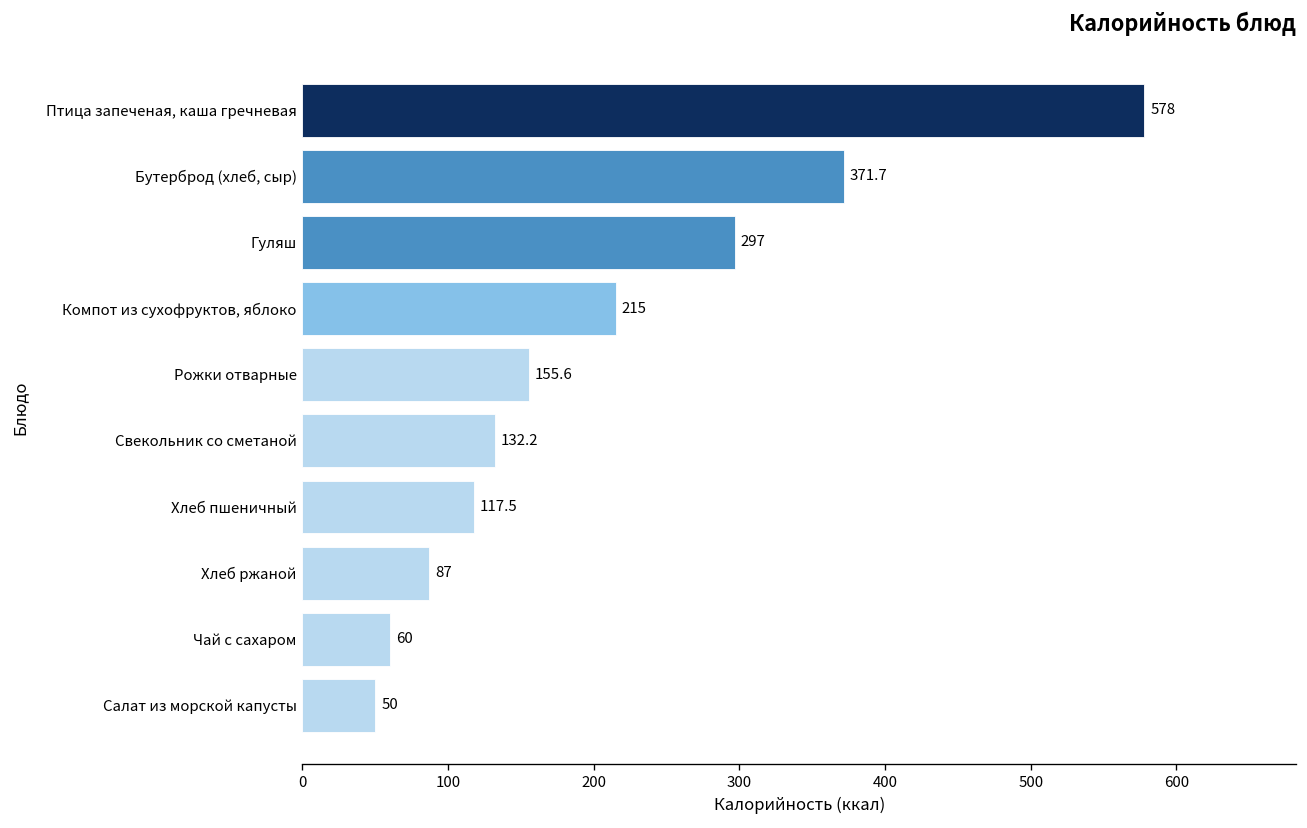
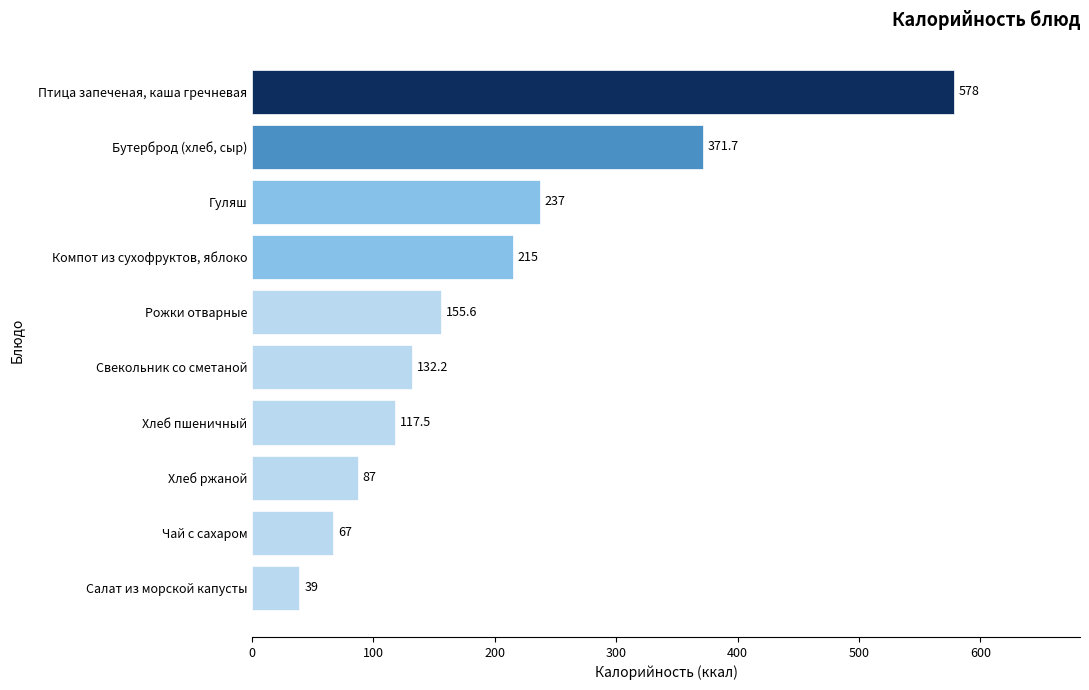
Гуляш: 297 -> 237
Чай с сахаром: 60 -> 67
Салат из морской капусты: 50 -> 39
